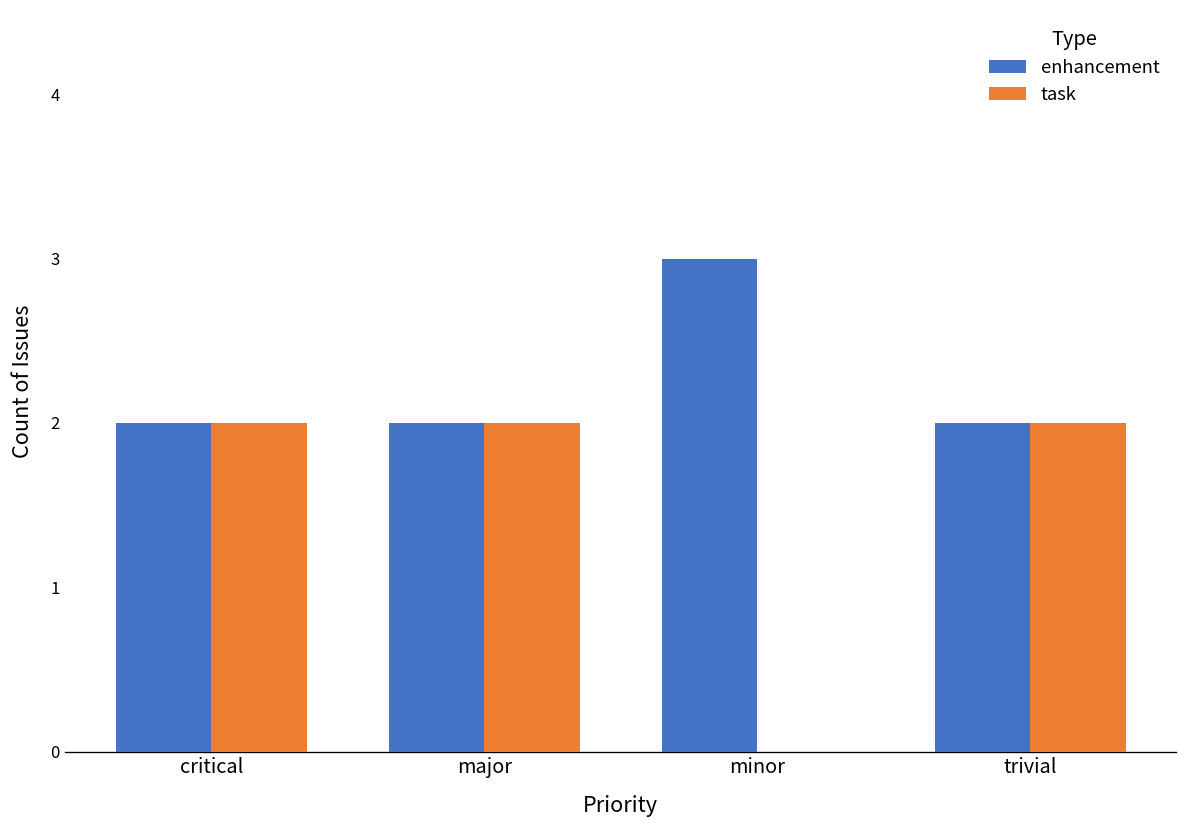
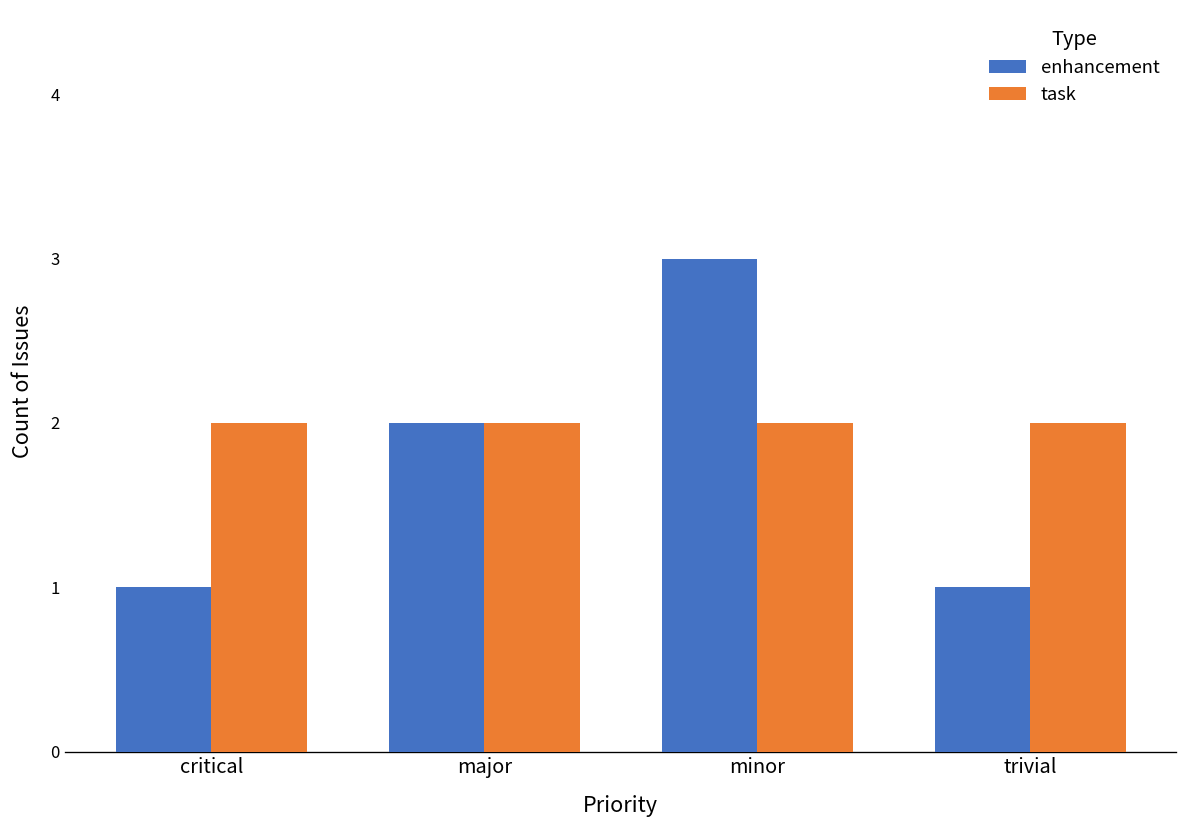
enhancement, critical: 2 -> 1
task, minor: 0 -> 2
enhancement, trivial: 2 -> 1
